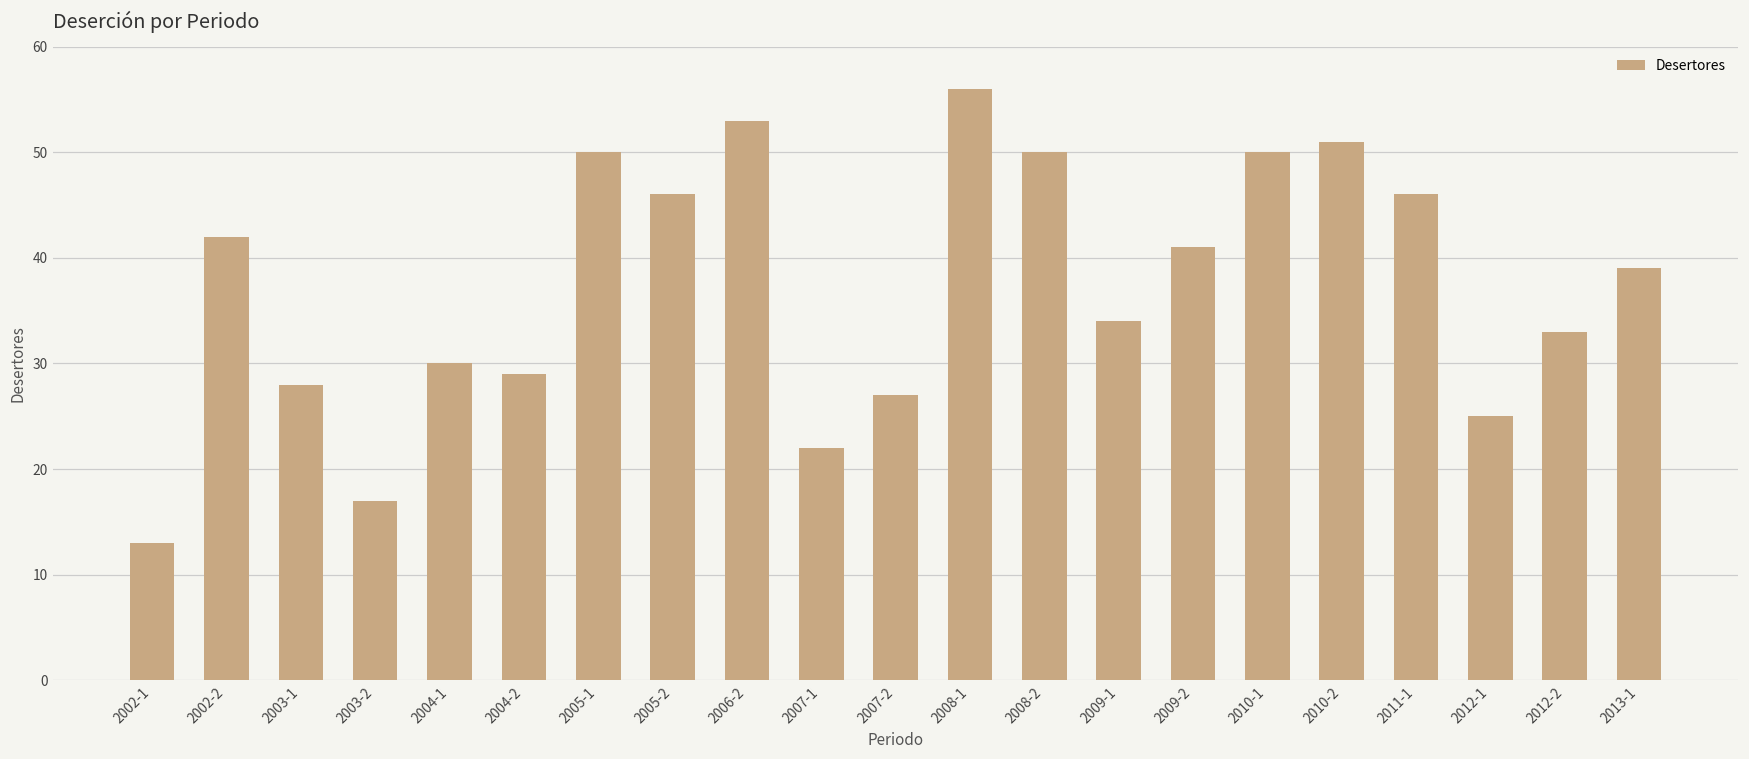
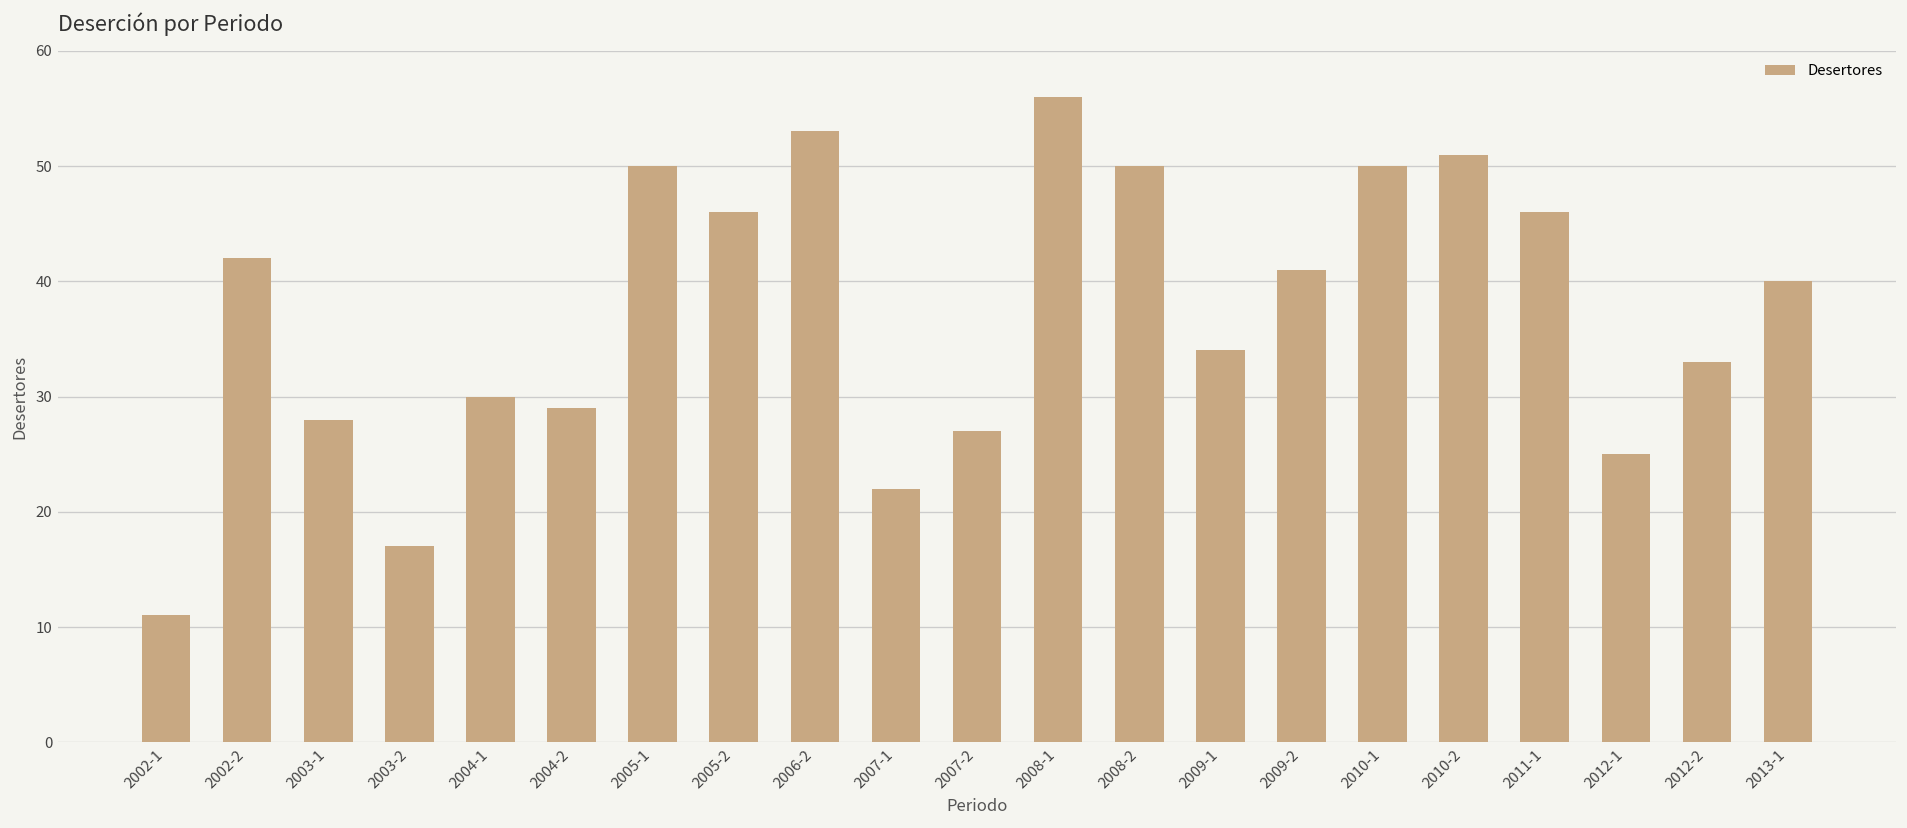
2002-1: 13 -> 11
2013-1: 39 -> 40
